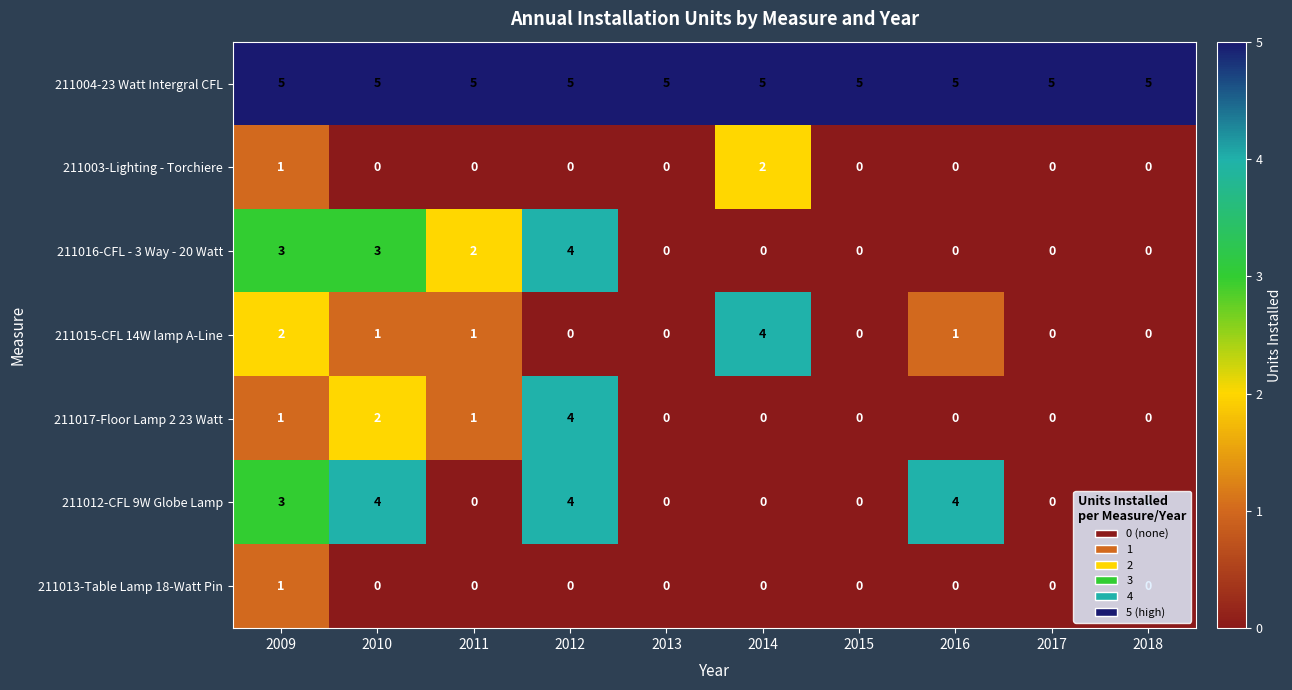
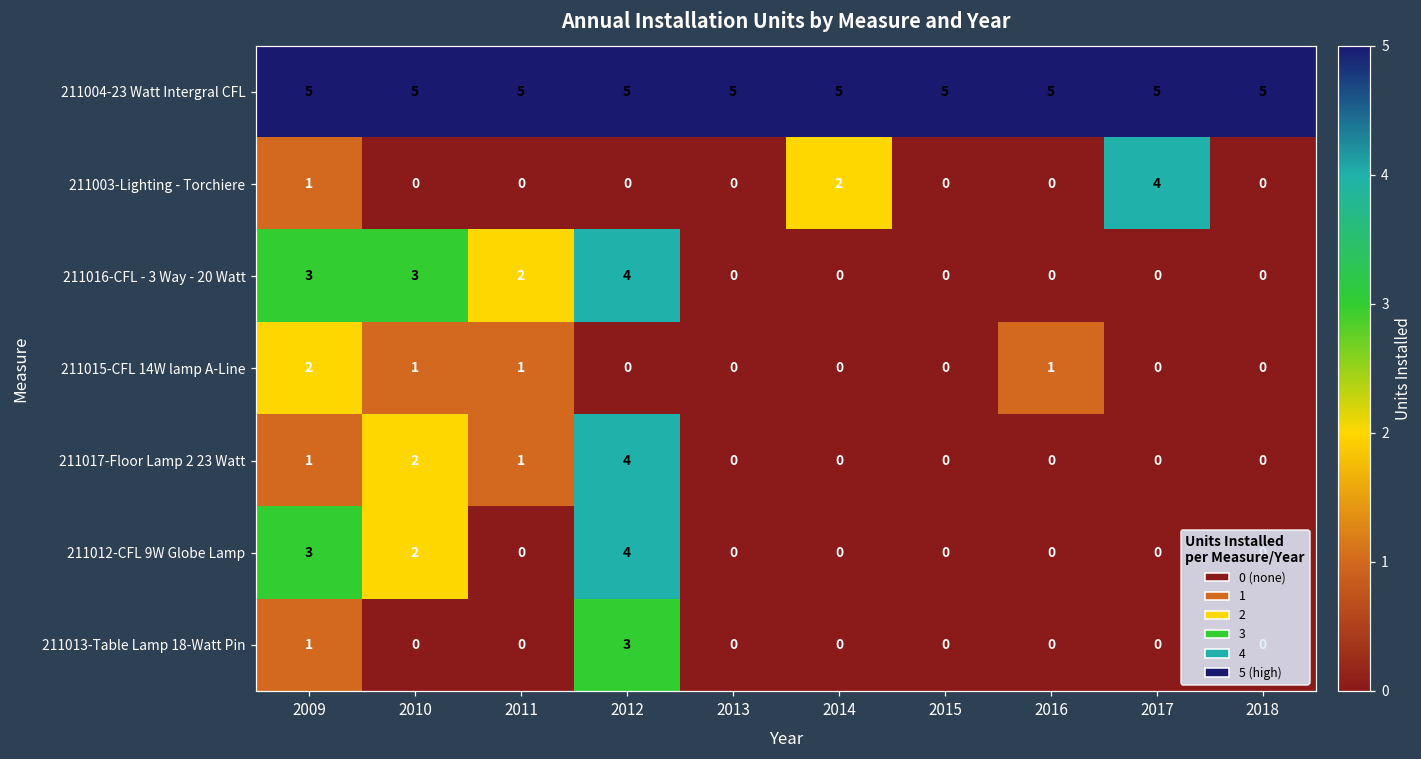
211003-Lighting - Torchiere, 2017: 0 -> 4
211015-CFL 14W lamp A-Line, 2014: 4 -> 0
211012-CFL 9W Globe Lamp, 2010: 4 -> 2
211012-CFL 9W Globe Lamp, 2016: 4 -> 0
211013-Table Lamp 18-Watt Pin, 2012: 0 -> 3
